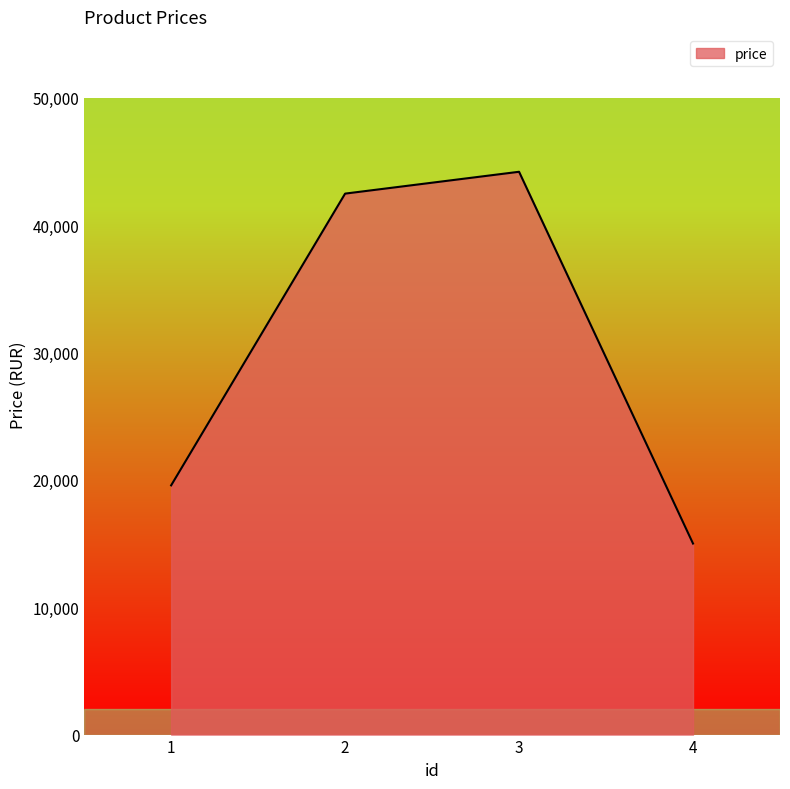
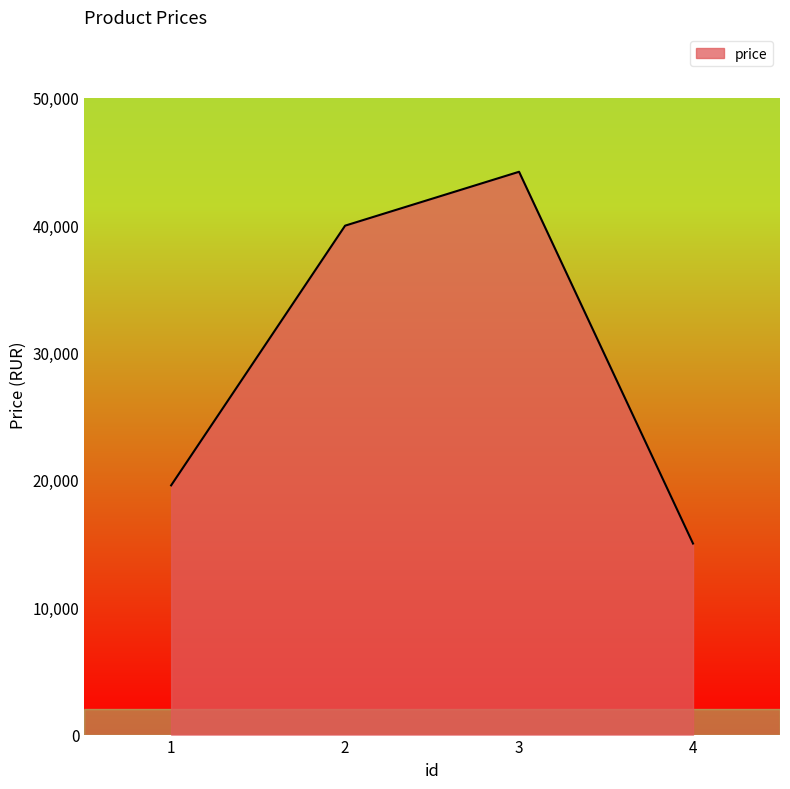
2: 42,500 -> 40,000
